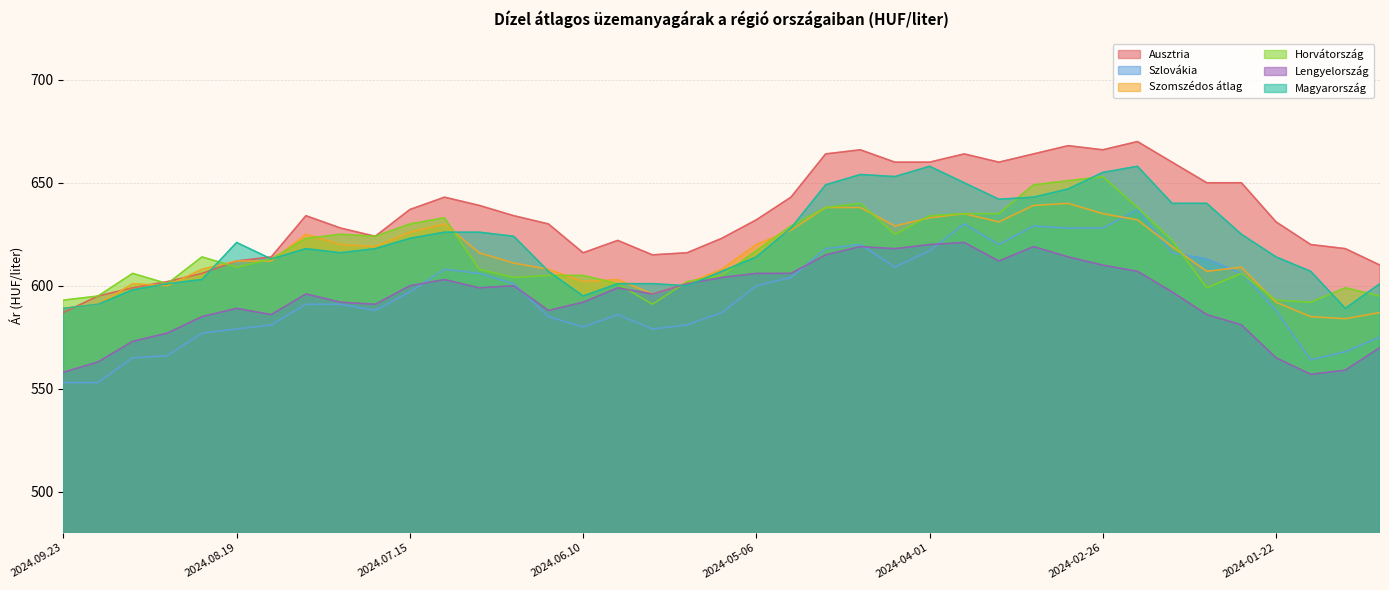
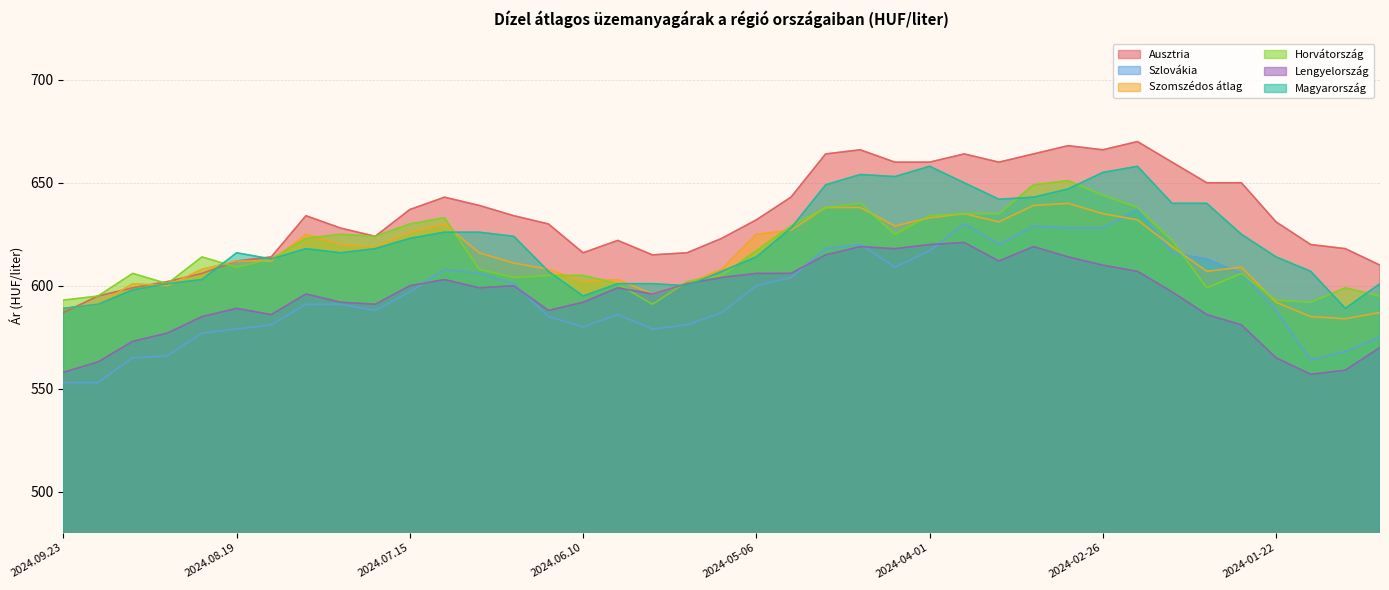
Magyarország, 2024.08.19: 621 -> 616
Szomszédos átlag, 2024-05-06: 620 -> 625
Horvátország, 2024-02-26: 653 -> 644
